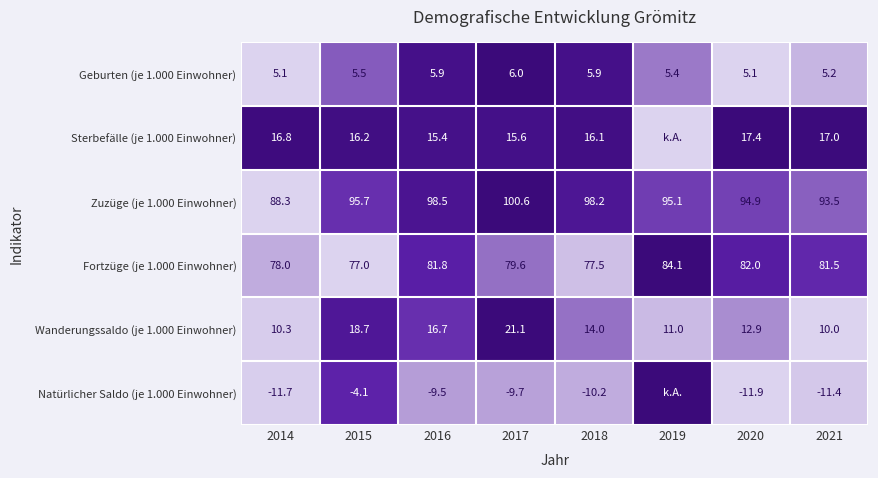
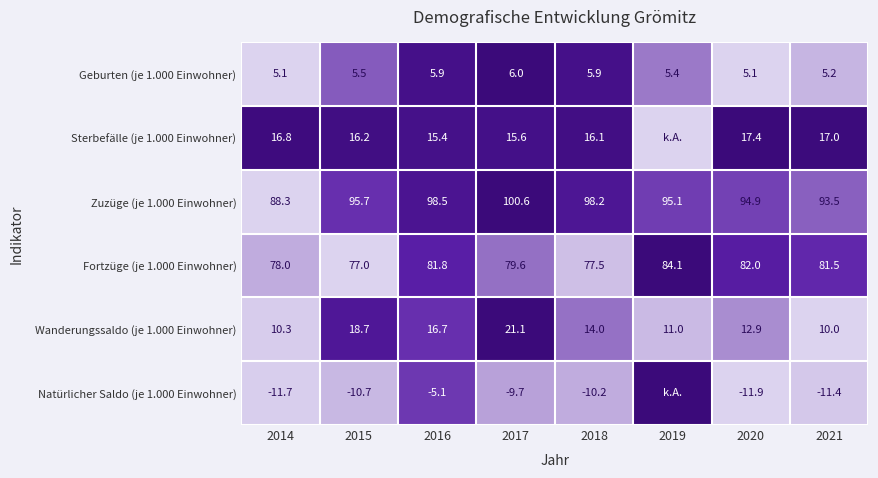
Natürlicher Saldo (je 1.000 Einwohner), 2015: -4.1 -> -10.7
Natürlicher Saldo (je 1.000 Einwohner), 2016: -9.5 -> -5.1
